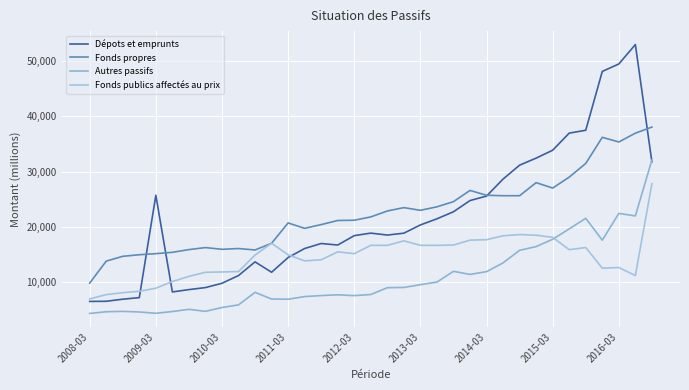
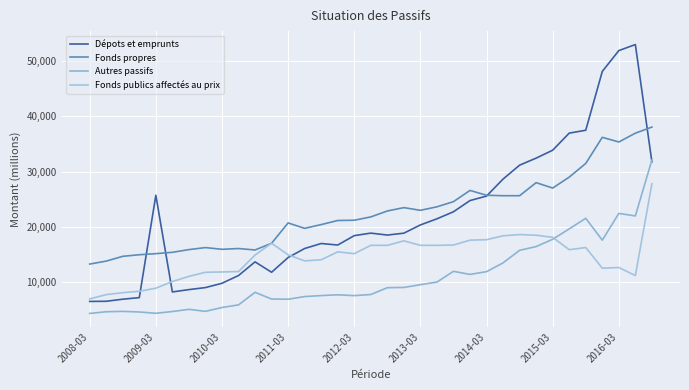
Fonds propres, 2008-03: 10,000 -> 13,000
Dépots et emprunts, 2016-03: 49,000 -> 52,000
